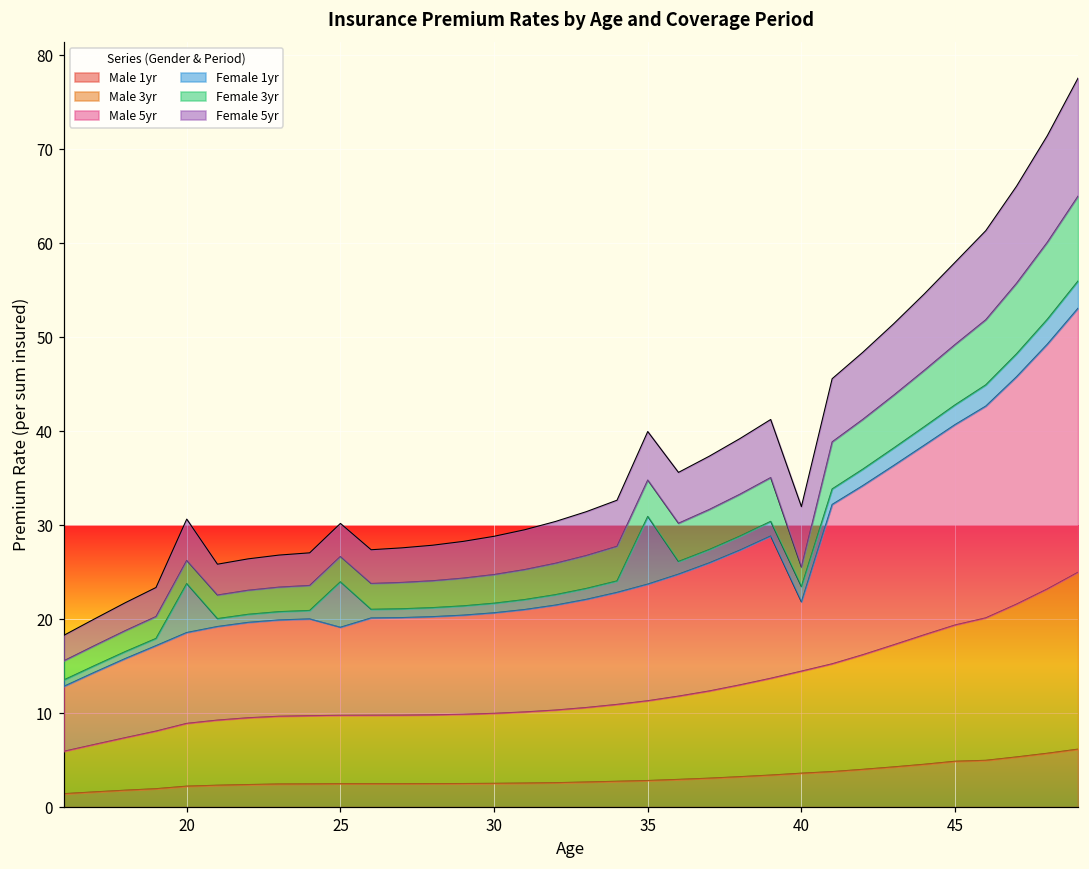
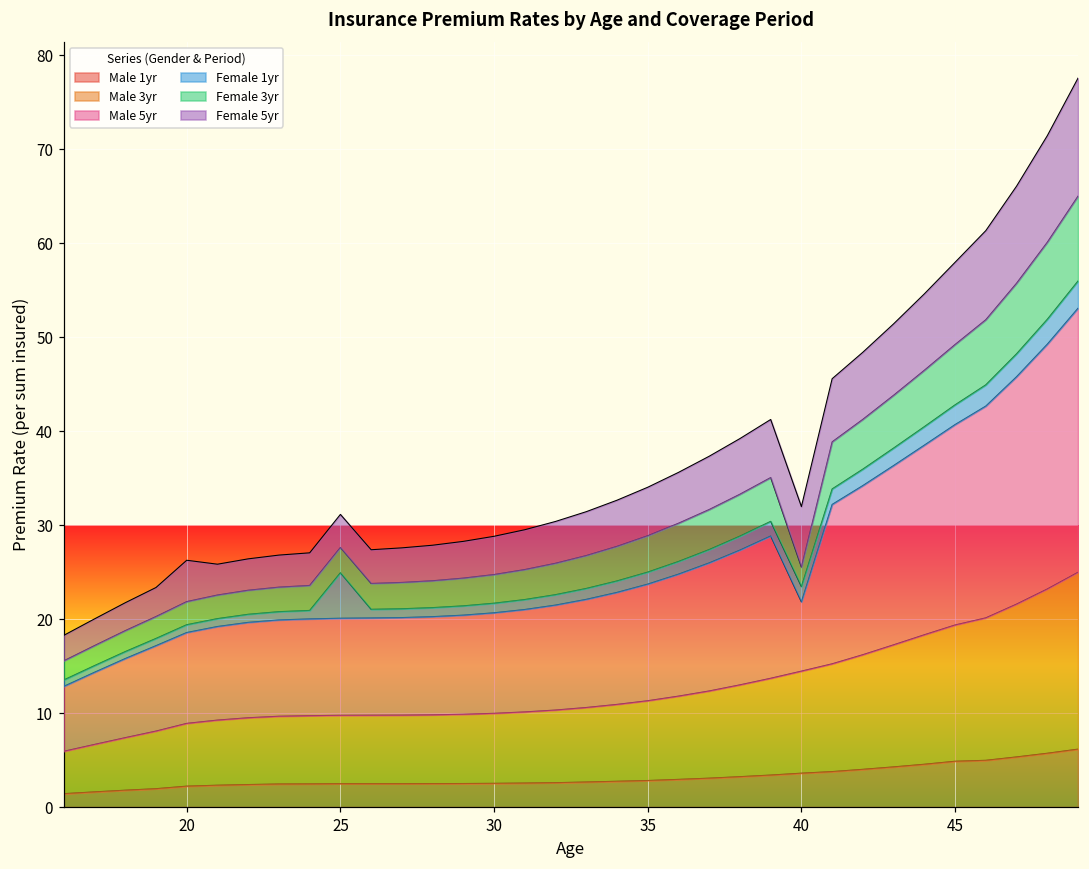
Female 1yr, 20: 5 -> 1
Male 5yr, 25: 9 -> 10
Female 1yr, 35: 7 -> 1
